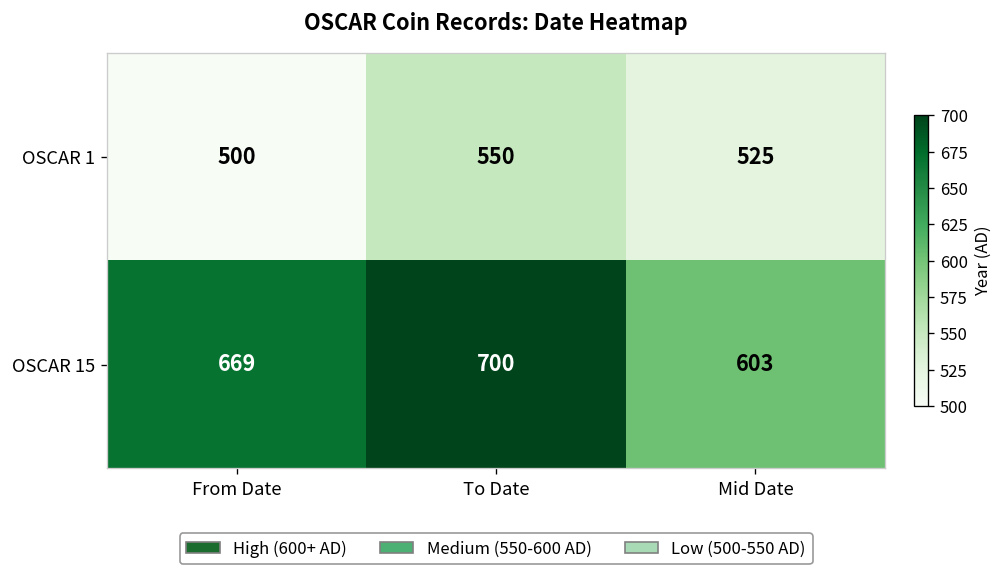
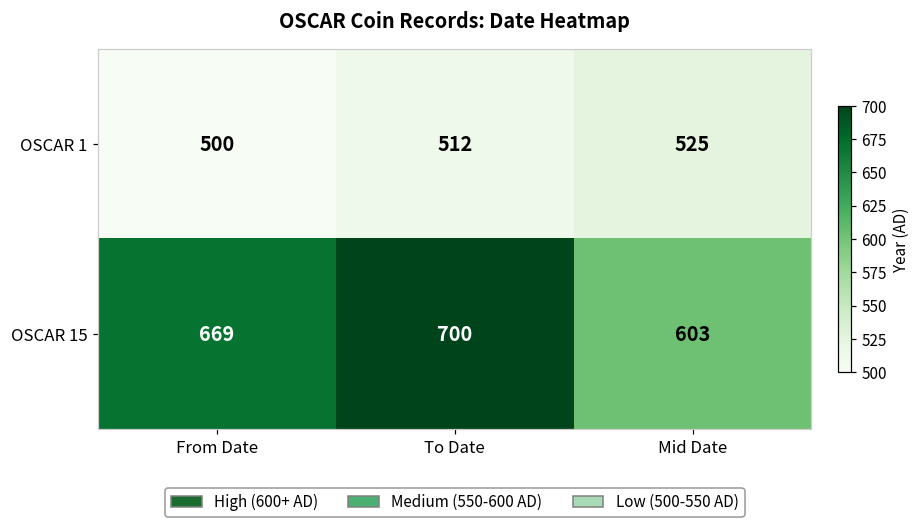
OSCAR 1, To Date: 550 -> 512
